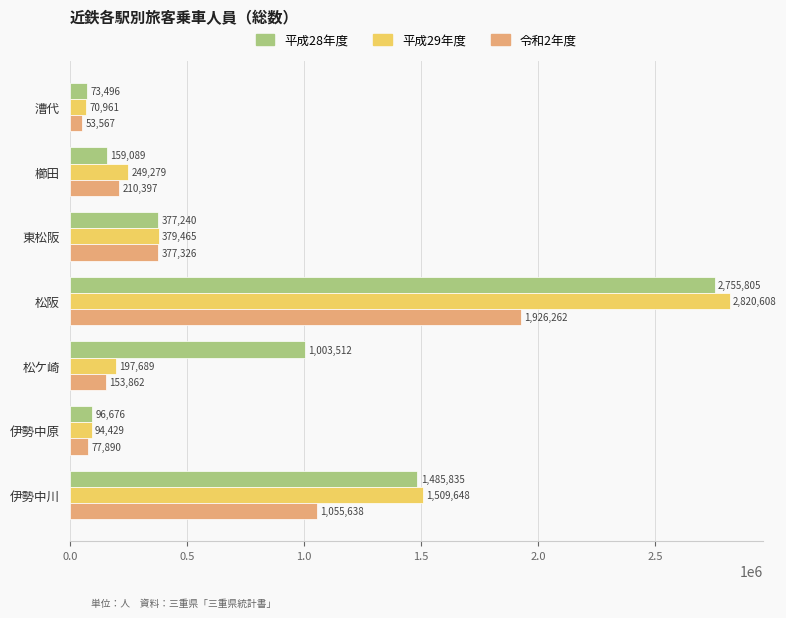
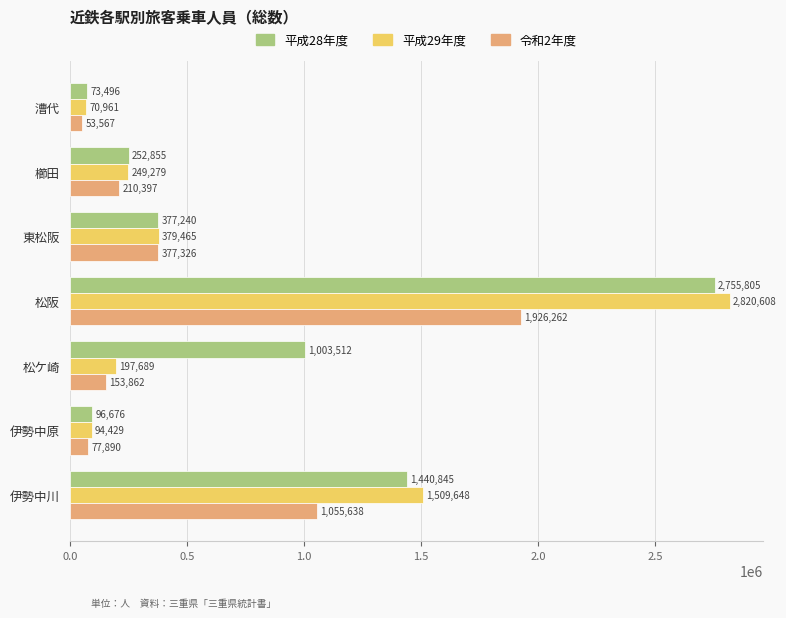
平成28年度, 櫛田: 159,089 -> 252,855
平成28年度, 伊勢中川: 1,485,835 -> 1,440,845
